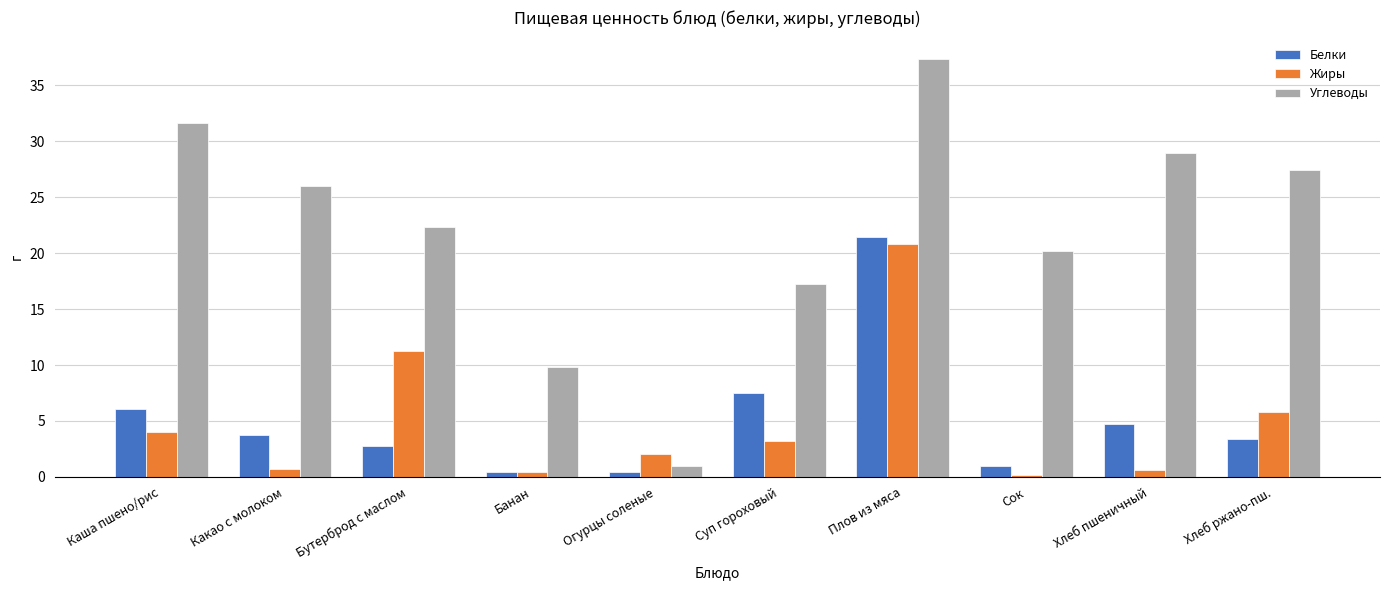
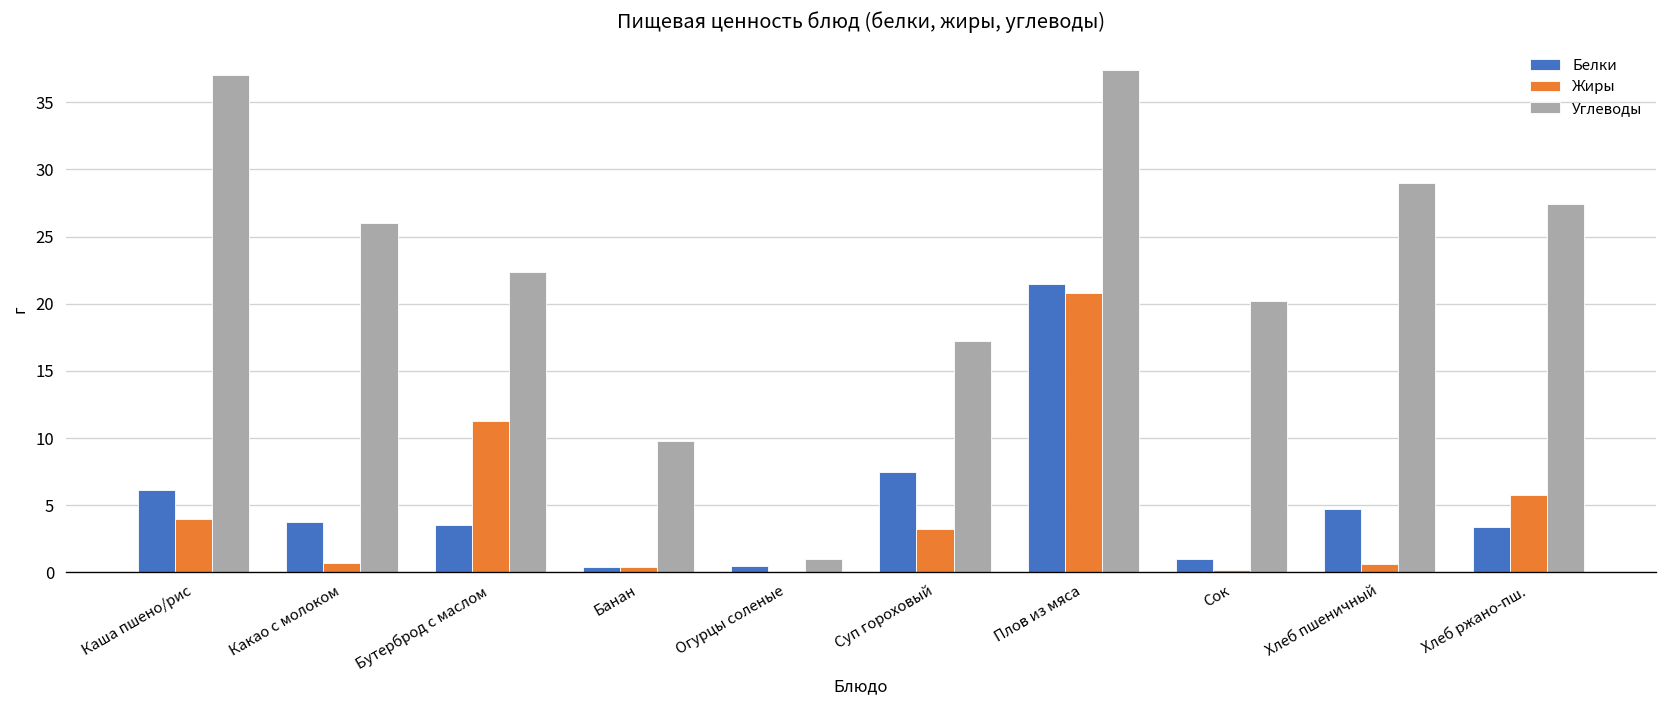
Углеводы, Каша пшено/рис: 31.6 -> 37.0
Белки, Бутерброд с маслом: 2.8 -> 3.5
Жиры, Огурцы соленые: 2.1 -> 0.1
